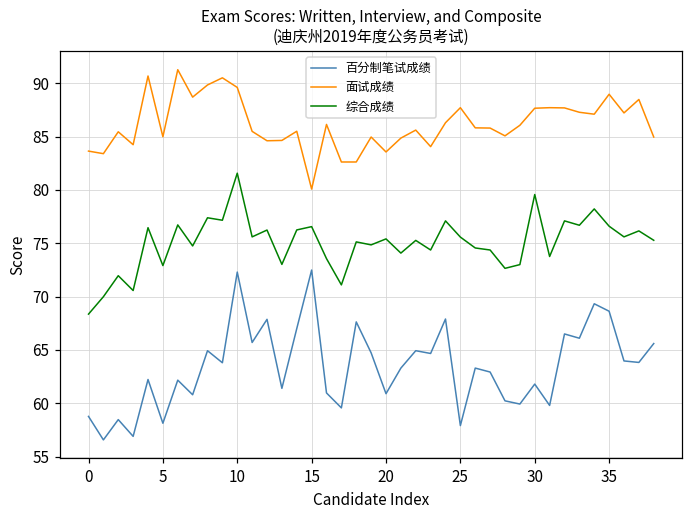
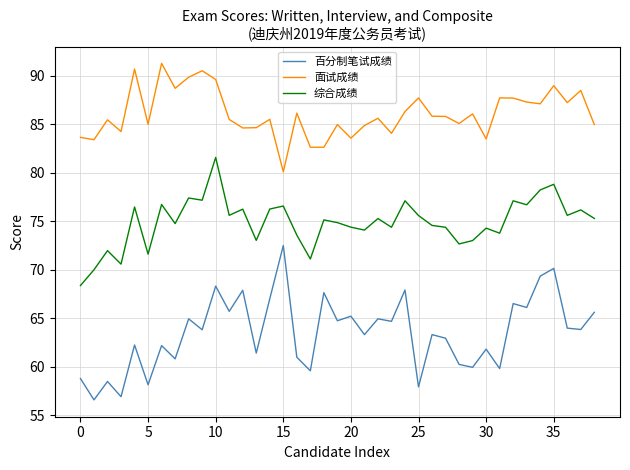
综合成绩, 5: 73 -> 72
百分制笔试成绩, 10: 72 -> 68
百分制笔试成绩, 20: 61 -> 65
综合成绩, 20: 75 -> 74
面试成绩, 30: 88 -> 83
综合成绩, 30: 80 -> 74
百分制笔试成绩, 35: 69 -> 70
综合成绩, 35: 77 -> 79
